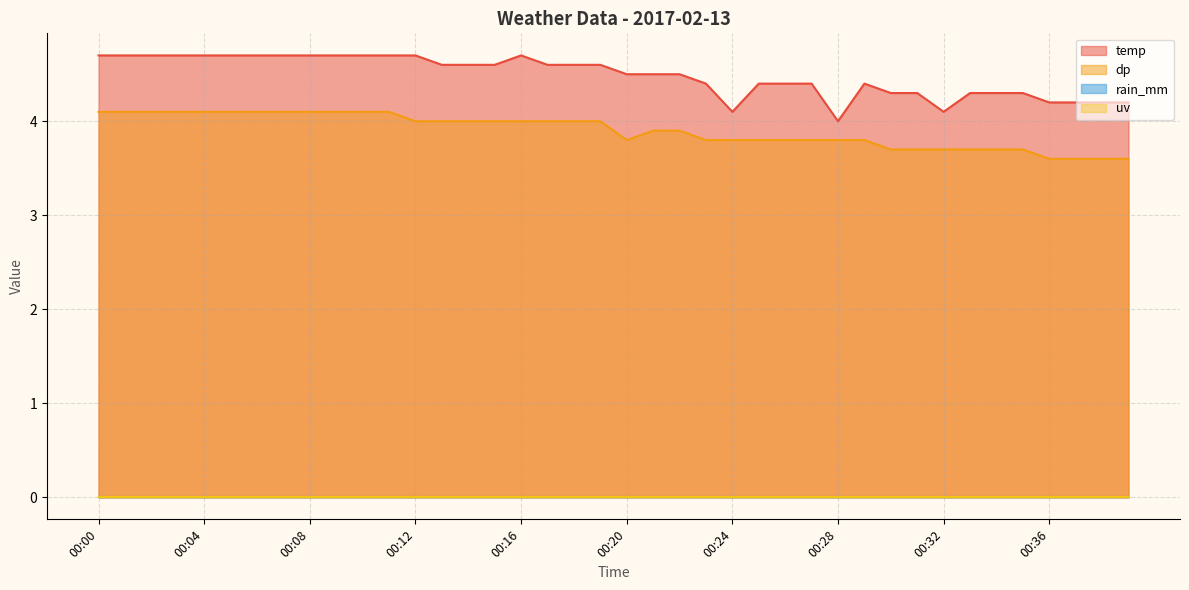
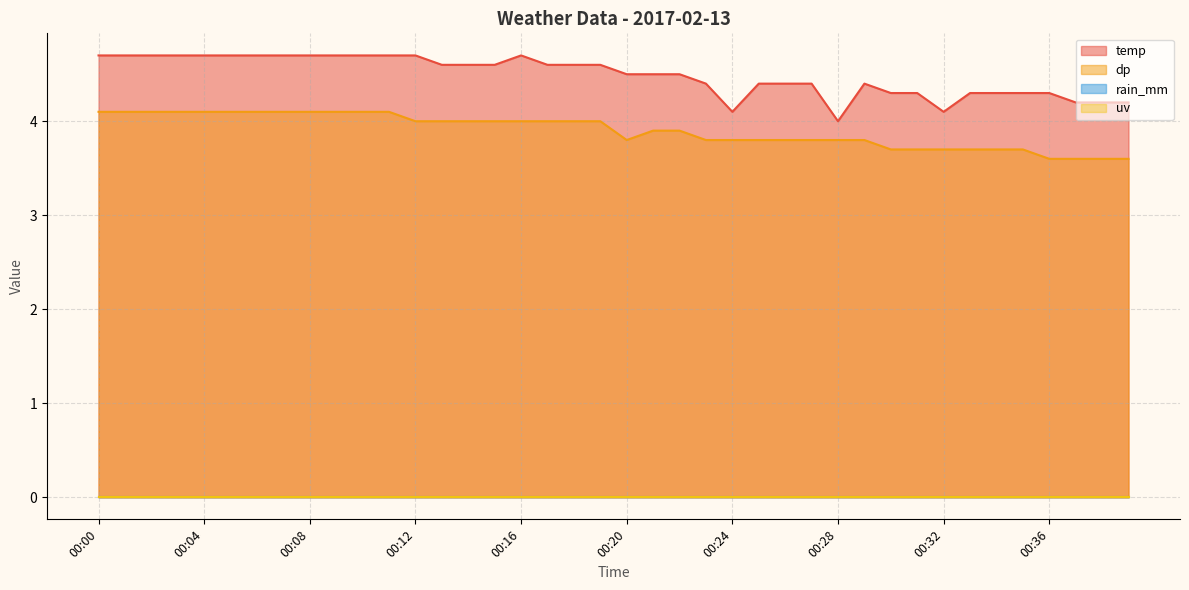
temp, 00:36: 4.2 -> 4.3
